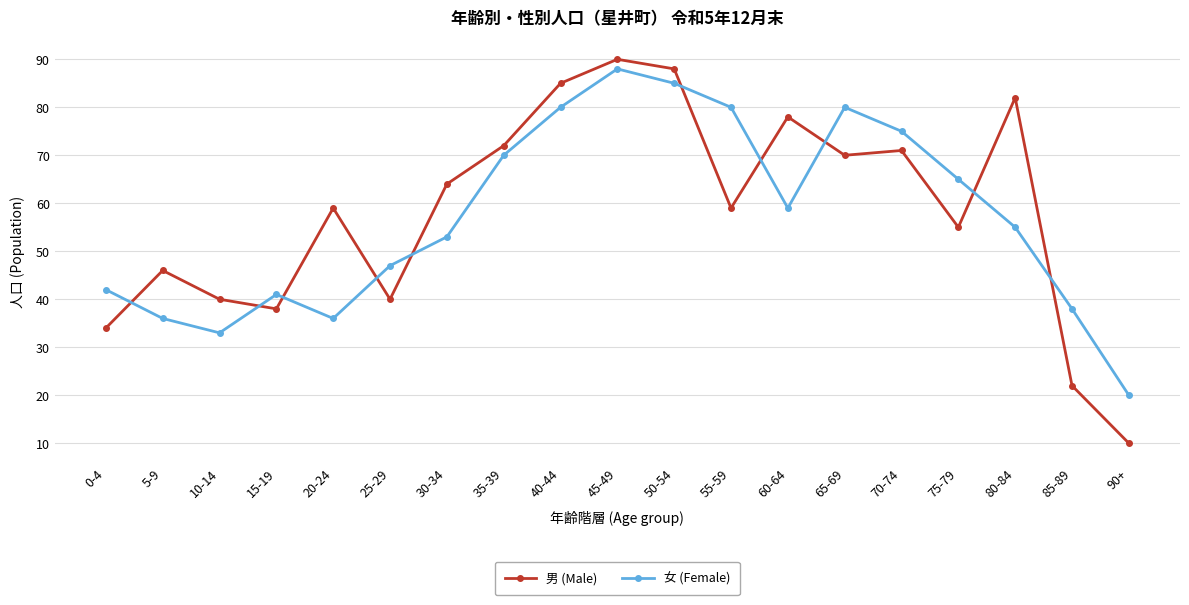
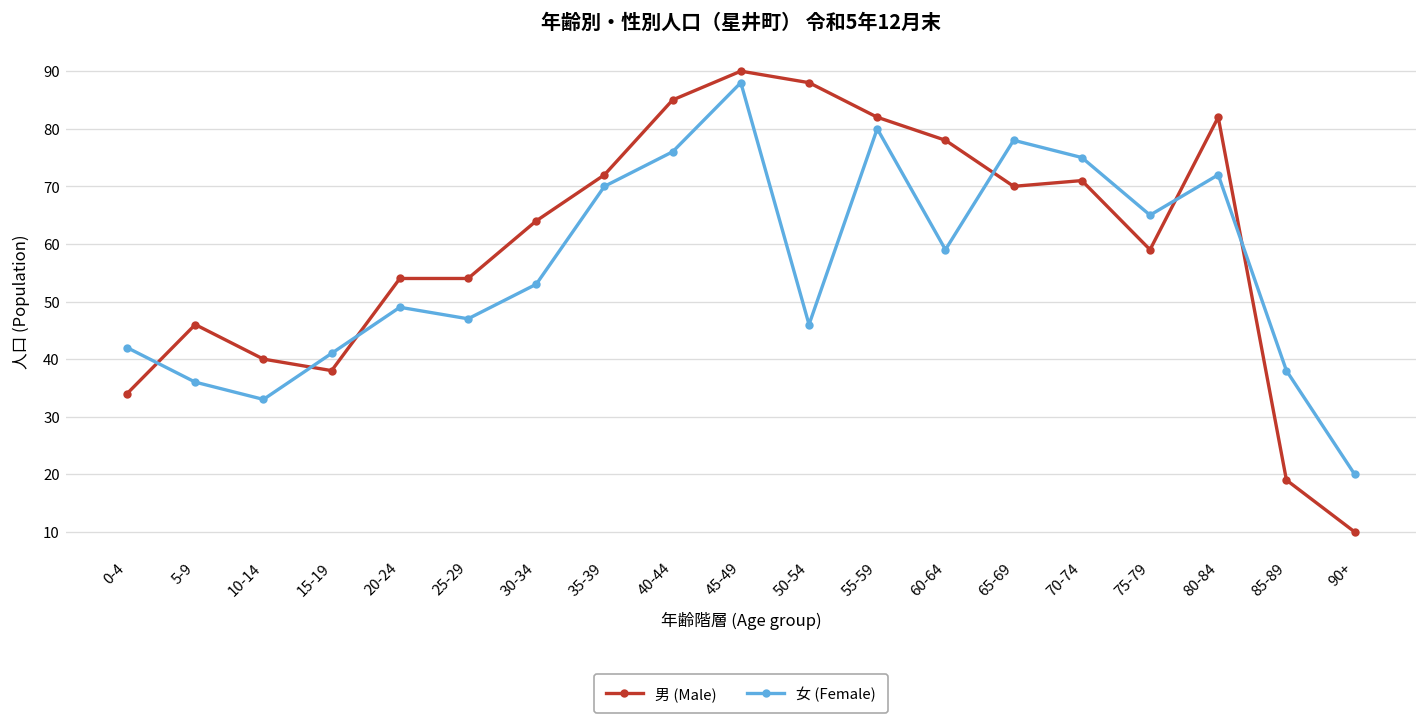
男 (Male), 20-24: 59 -> 54
女 (Female), 20-24: 36 -> 49
男 (Male), 25-29: 40 -> 54
女 (Female), 40-44: 80 -> 76
女 (Female), 50-54: 85 -> 46
男 (Male), 55-59: 59 -> 82
女 (Female), 65-69: 80 -> 78
男 (Male), 75-79: 55 -> 59
女 (Female), 80-84: 55 -> 72
男 (Male), 85-89: 22 -> 19
